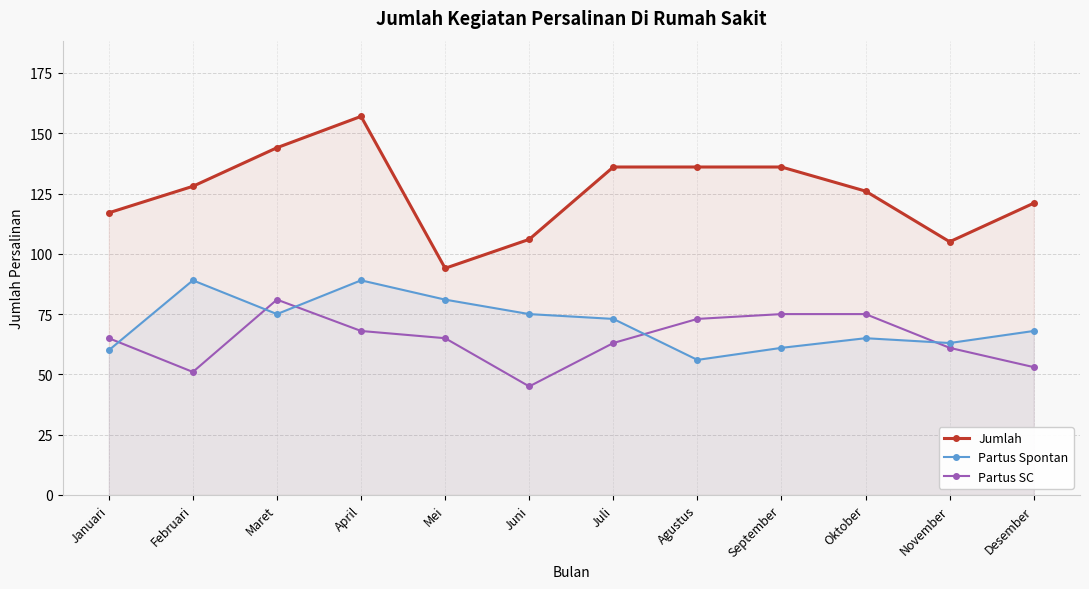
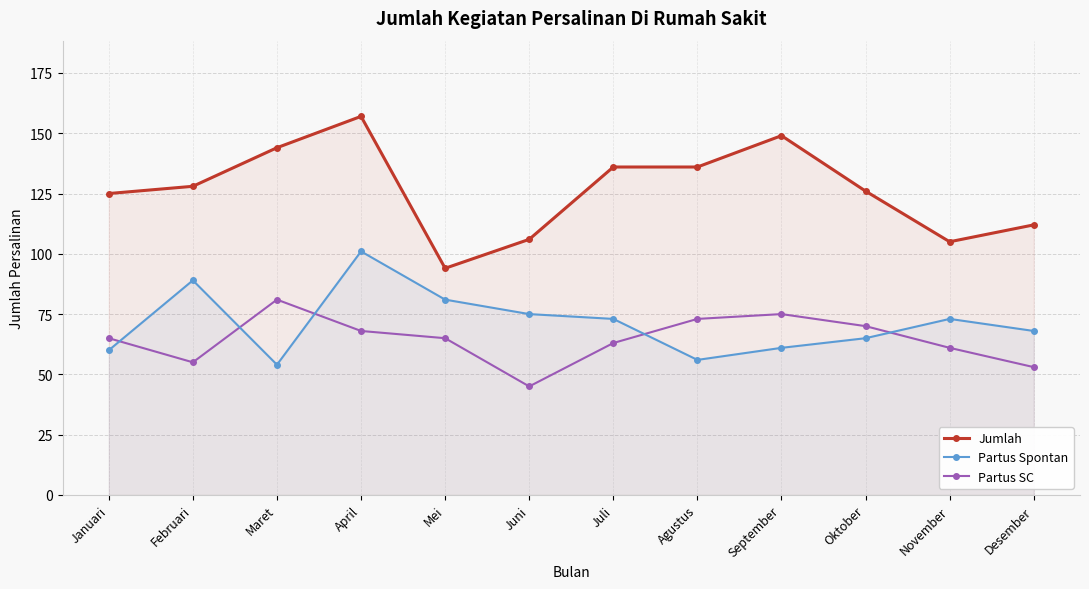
Jumlah, Januari: 117 -> 125
Partus SC, Februari: 51 -> 55
Partus Spontan, Maret: 75 -> 54
Partus Spontan, April: 89 -> 101
Jumlah, September: 136 -> 149
Partus SC, Oktober: 75 -> 70
Partus Spontan, November: 63 -> 73
Jumlah, Desember: 121 -> 112
